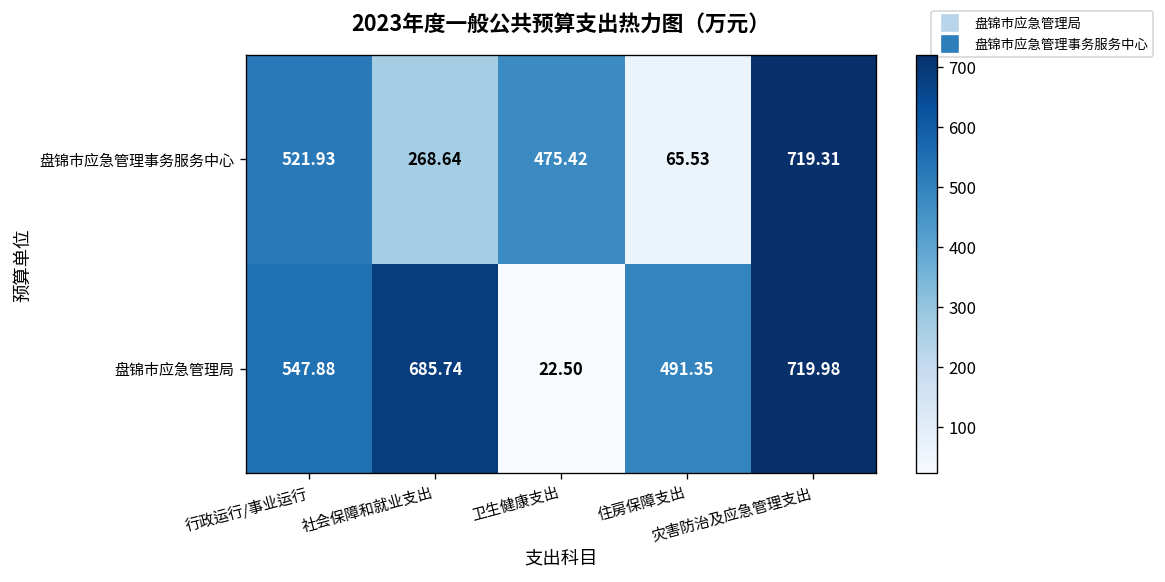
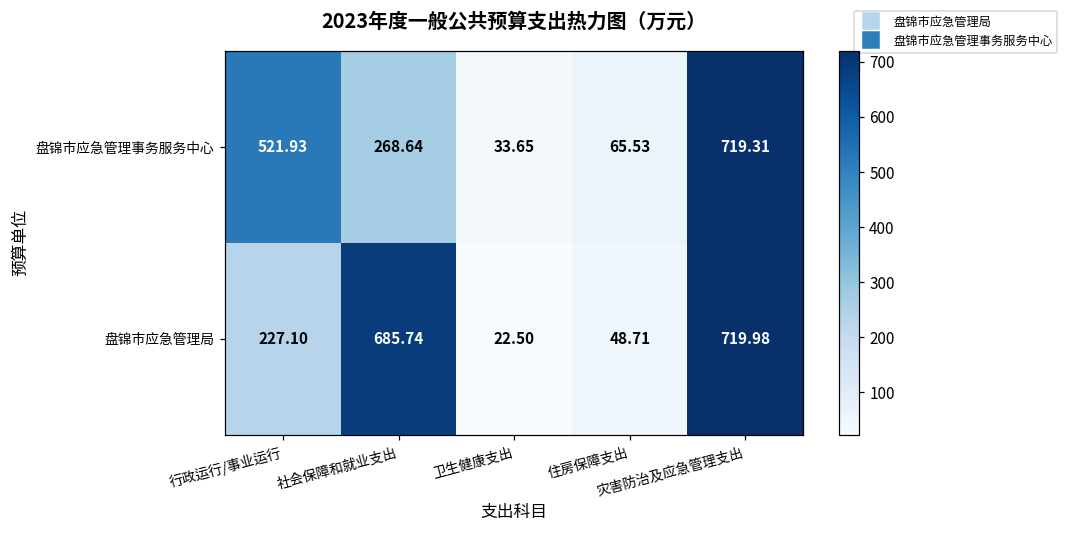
盘锦市应急管理事务服务中心, 卫生健康支出: 475.42 -> 33.65
盘锦市应急管理局, 行政运行/事业运行: 547.88 -> 227.10
盘锦市应急管理局, 住房保障支出: 491.35 -> 48.71
